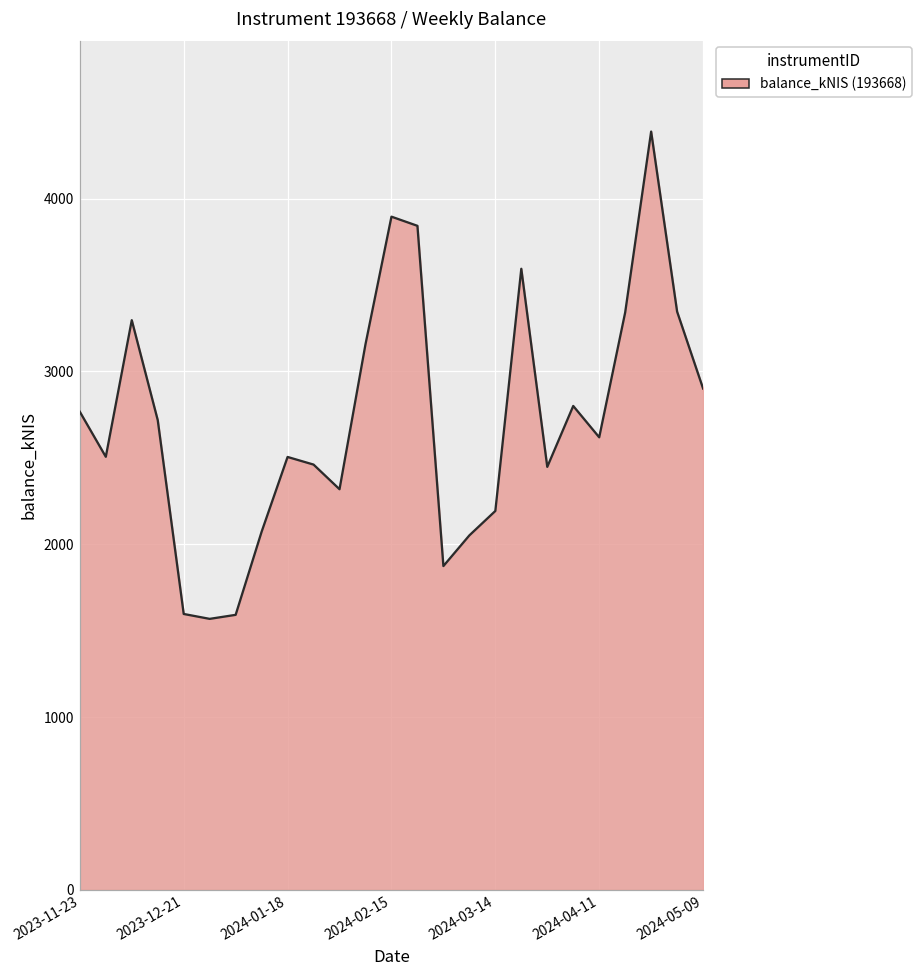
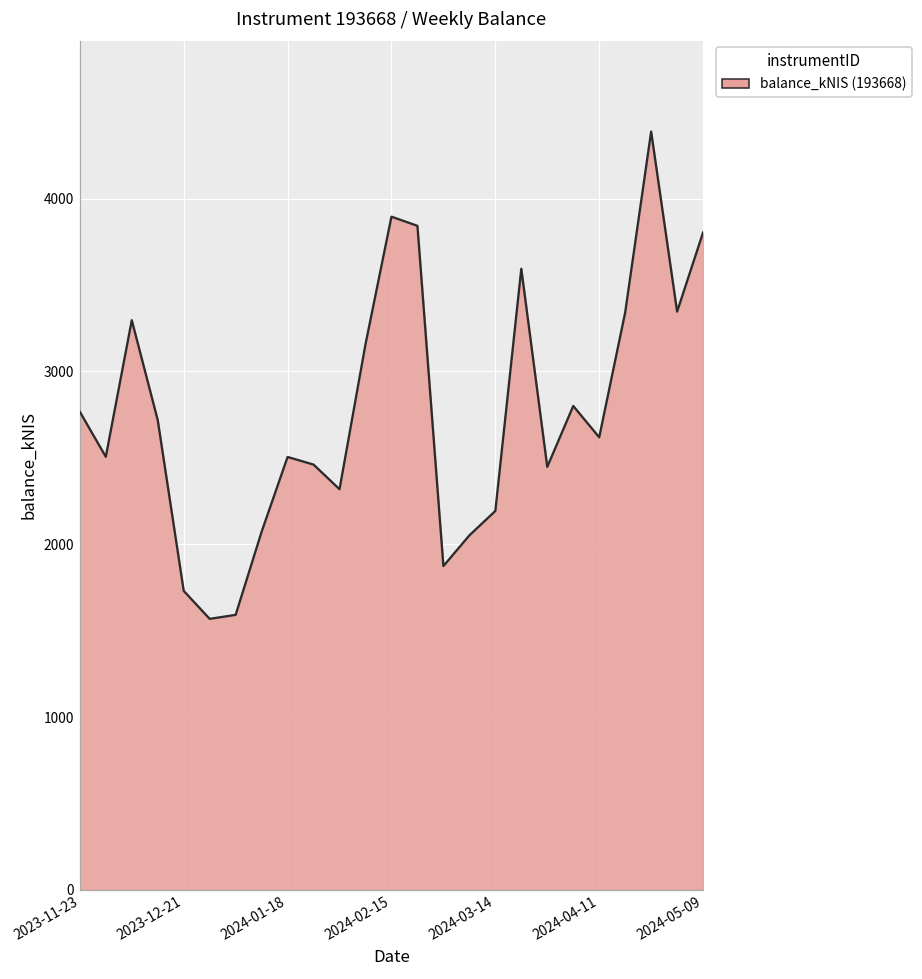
2023-12-21: 1600 -> 1730
2024-05-09: 2900 -> 3800
